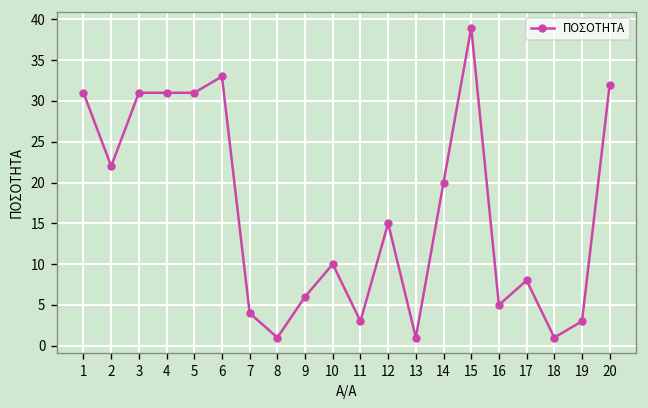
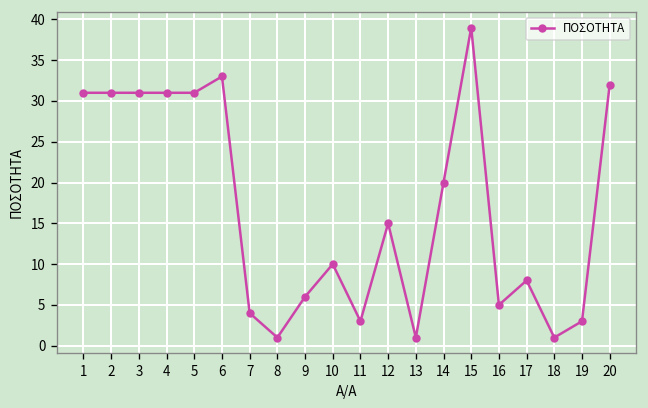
2: 22 -> 31
